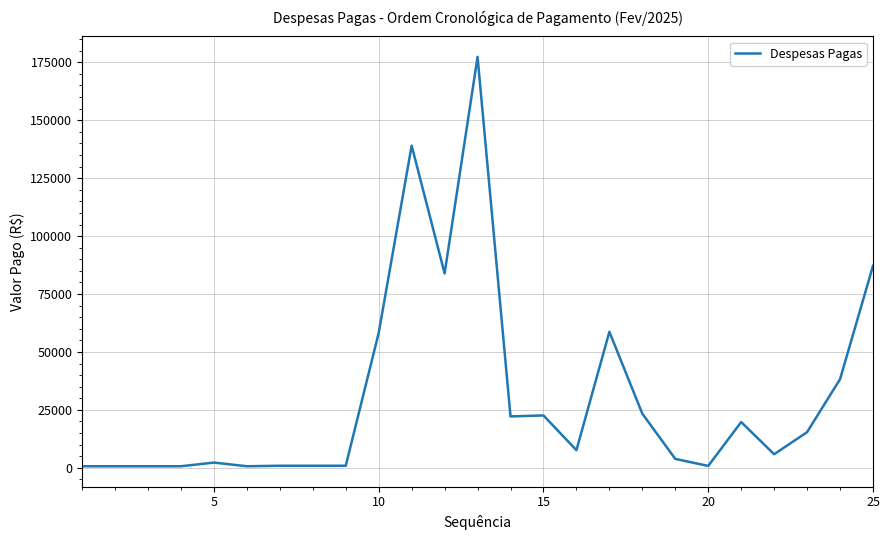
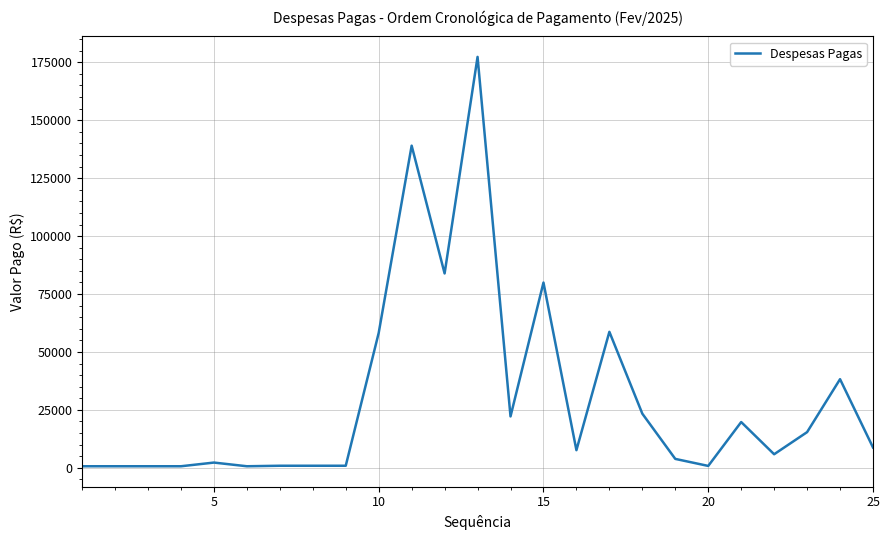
15: 23000 -> 80000
25: 87000 -> 9000
